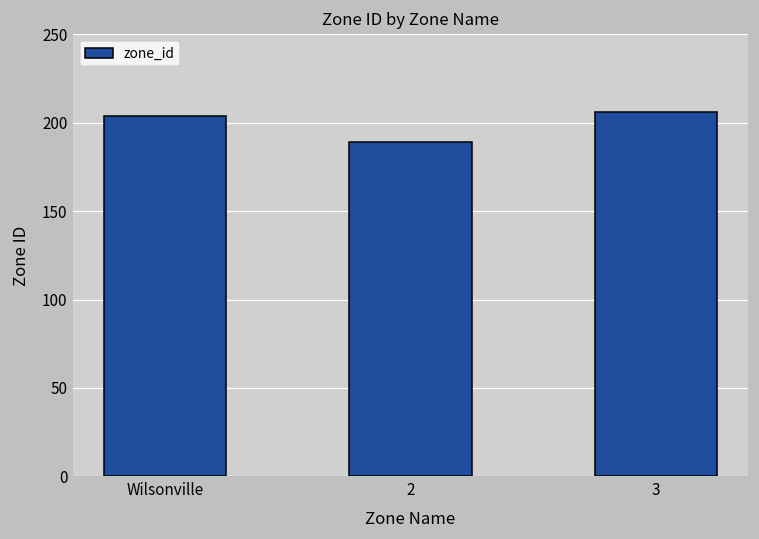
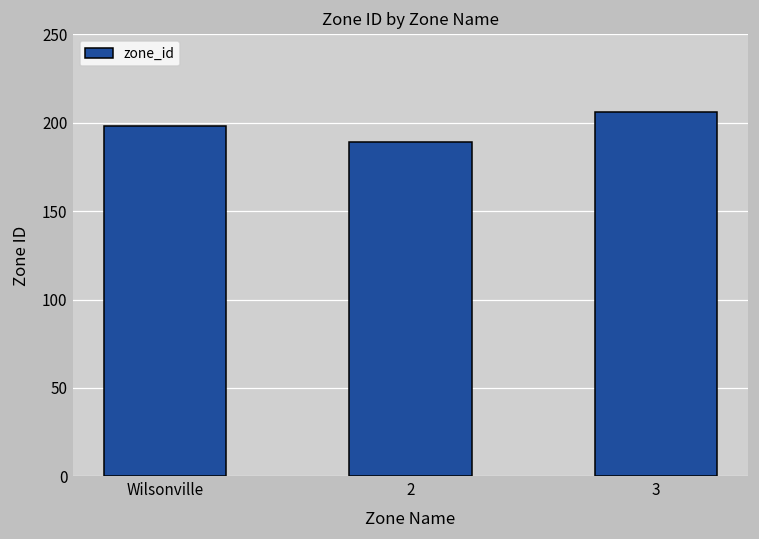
Wilsonville: 204 -> 198
